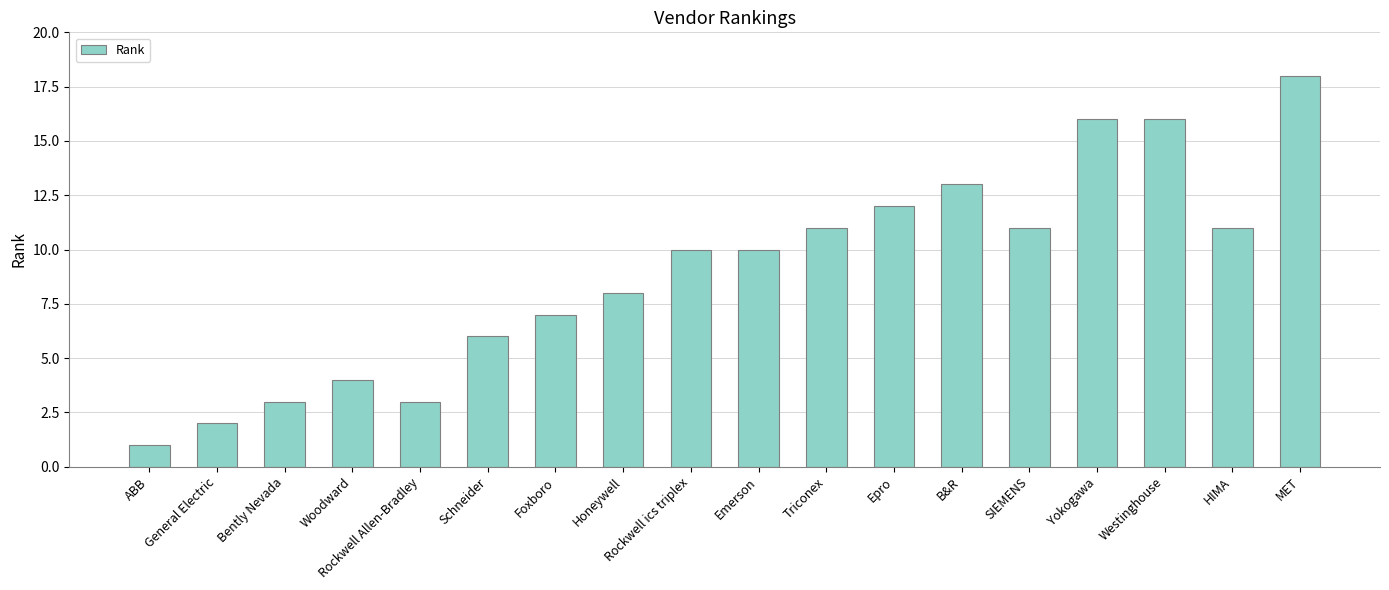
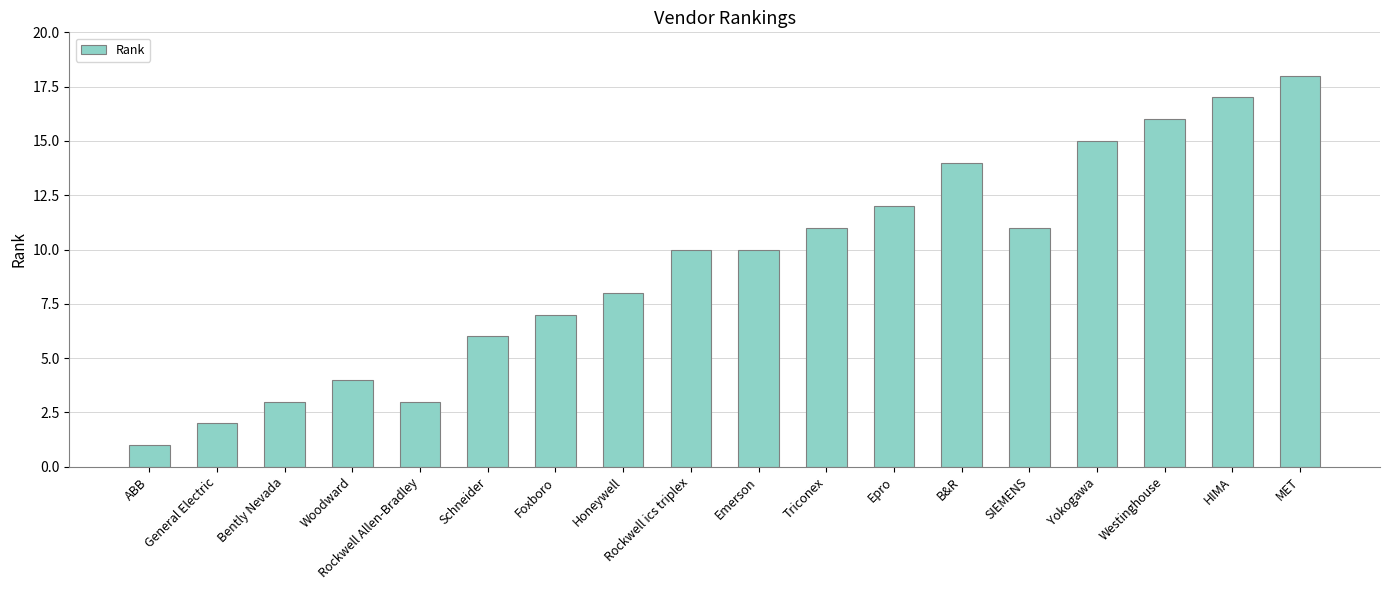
B&R: 13 -> 14
Yokogawa: 16 -> 15
HIMA: 11 -> 17
